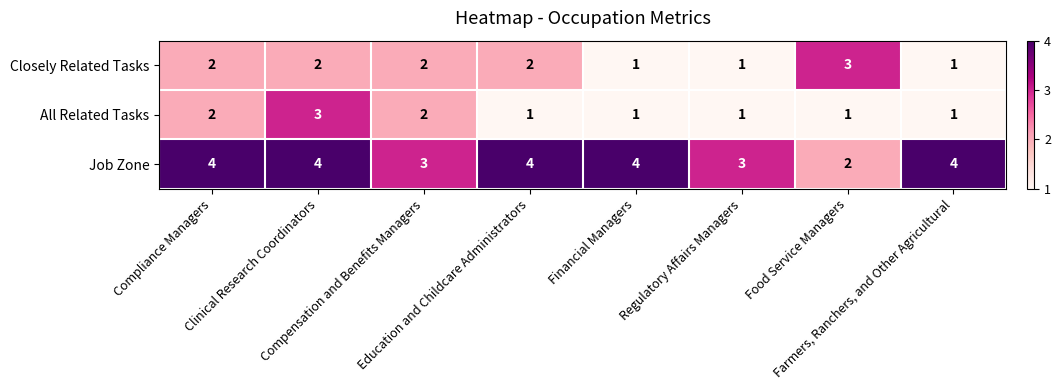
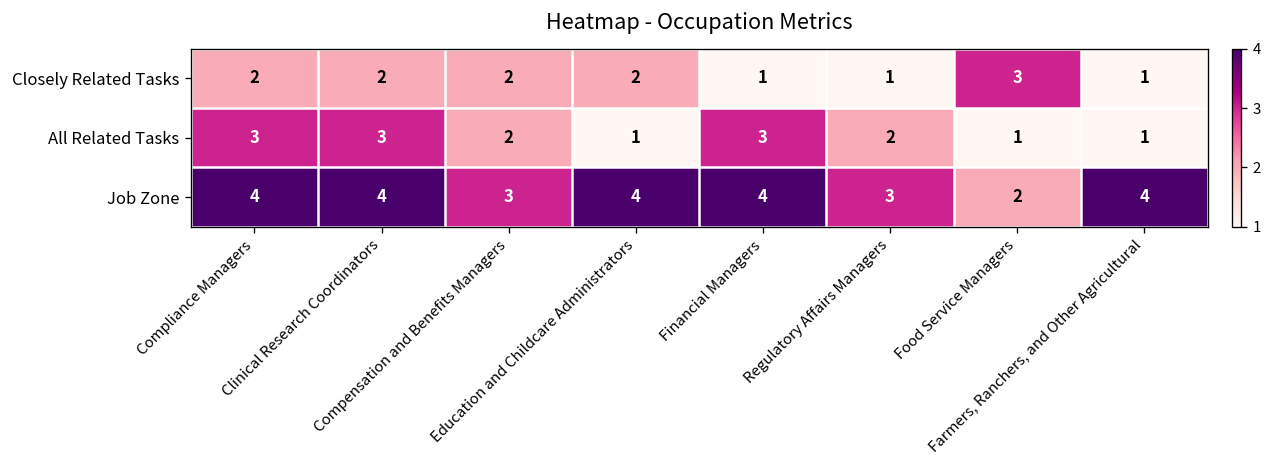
All Related Tasks, Compliance Managers: 2 -> 3
All Related Tasks, Financial Managers: 1 -> 3
All Related Tasks, Regulatory Affairs Managers: 1 -> 2
